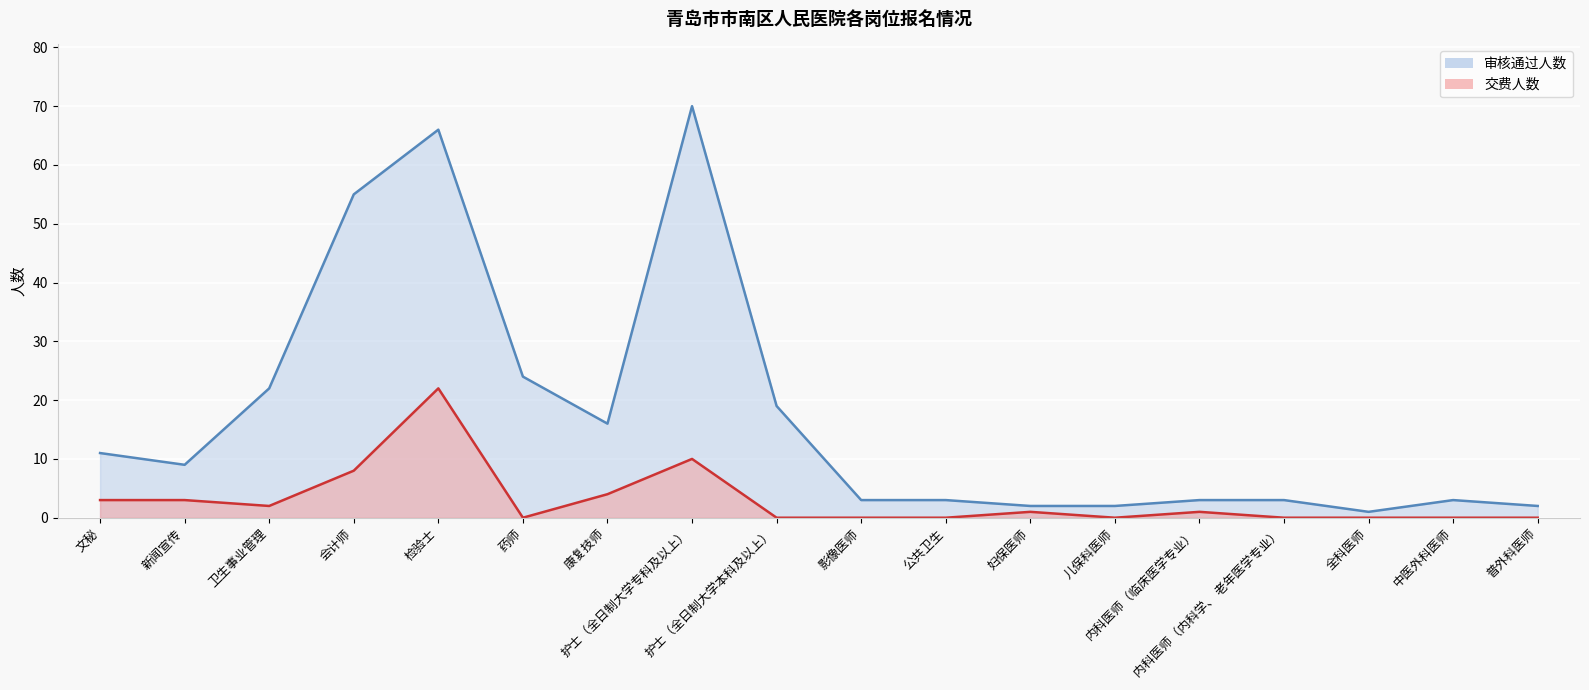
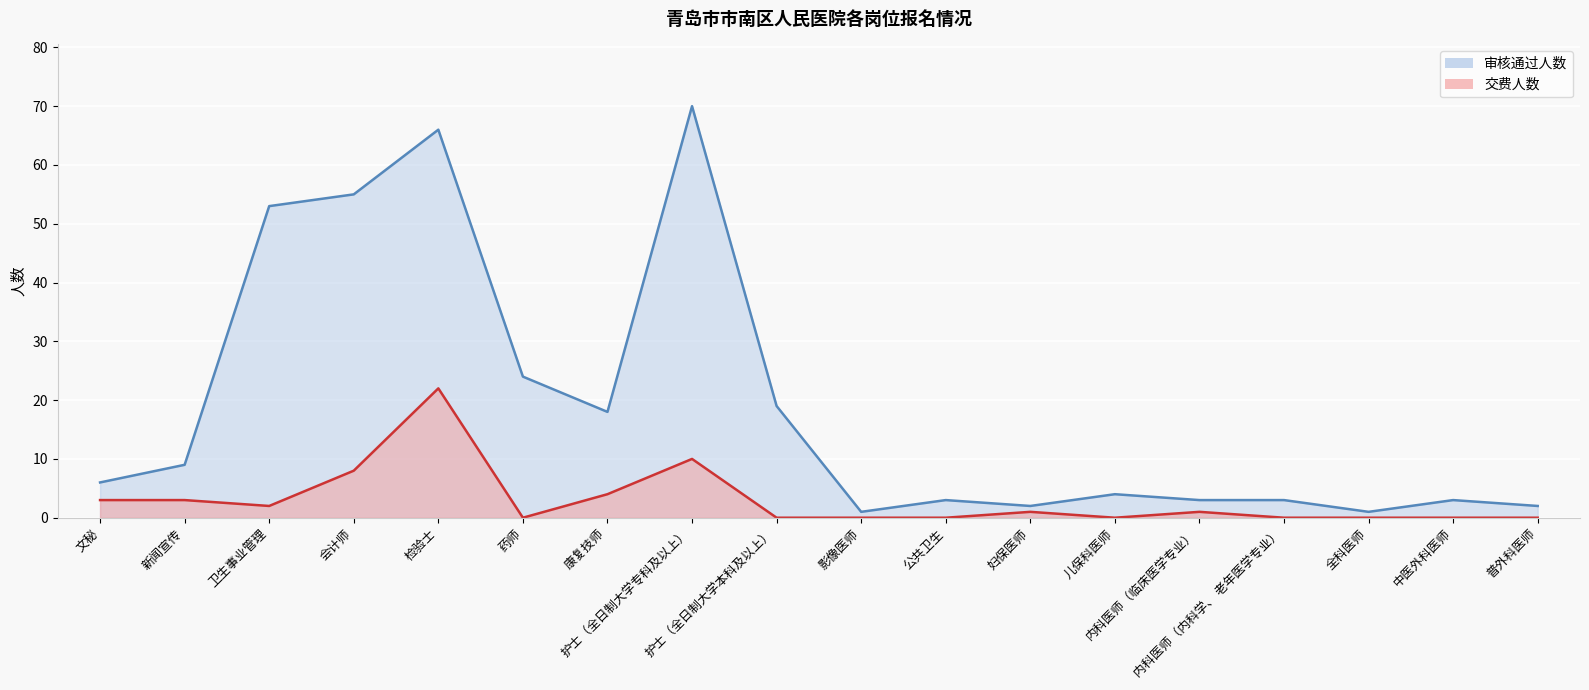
审核通过人数, 文秘: 11 -> 6
审核通过人数, 卫生事业管理: 22 -> 53
审核通过人数, 康复技师: 16 -> 18
审核通过人数, 影像医师: 3 -> 1
审核通过人数, 儿保科医师: 2 -> 4
